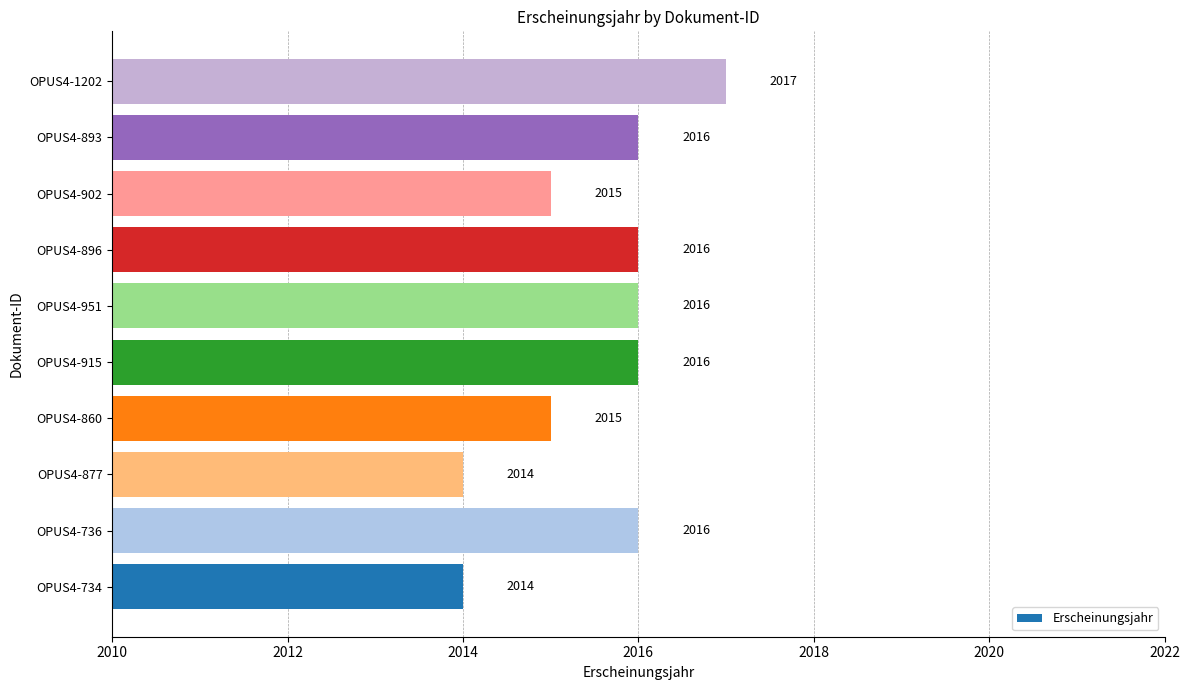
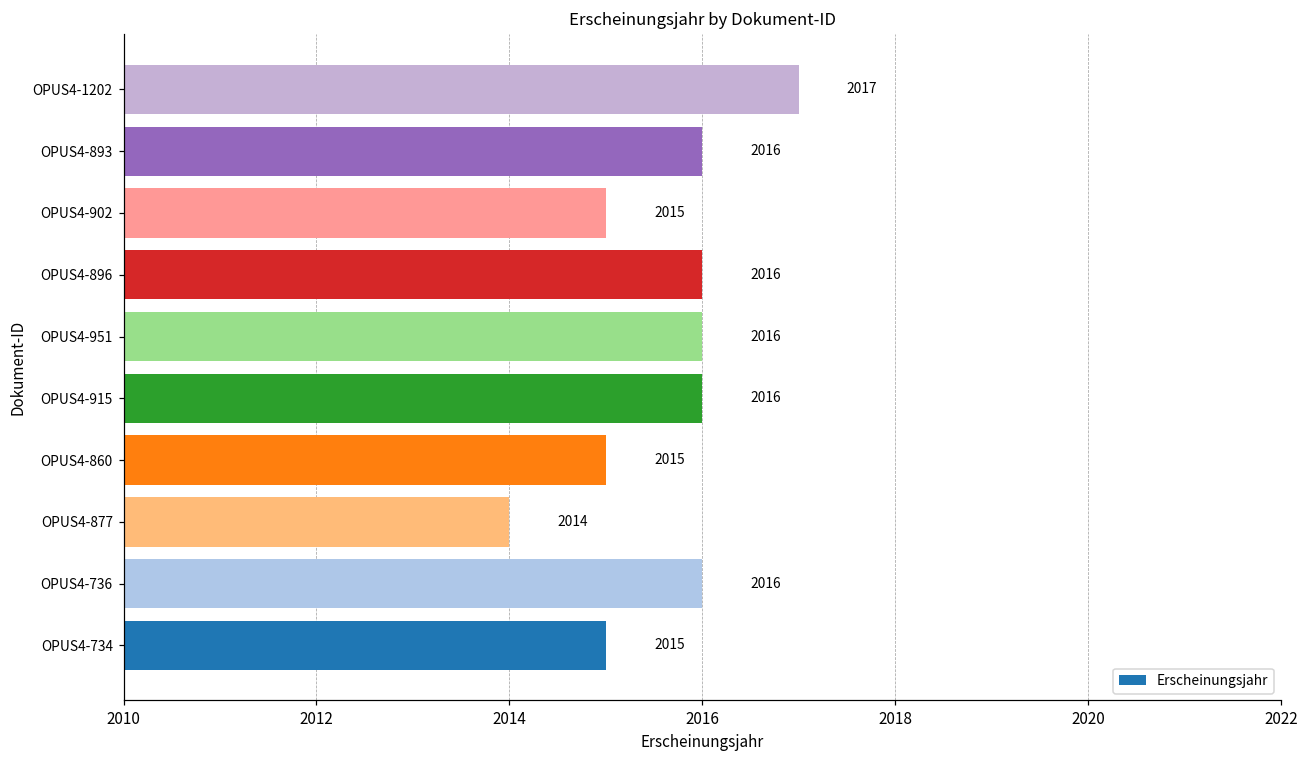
OPUS4-734: 2014 -> 2015
